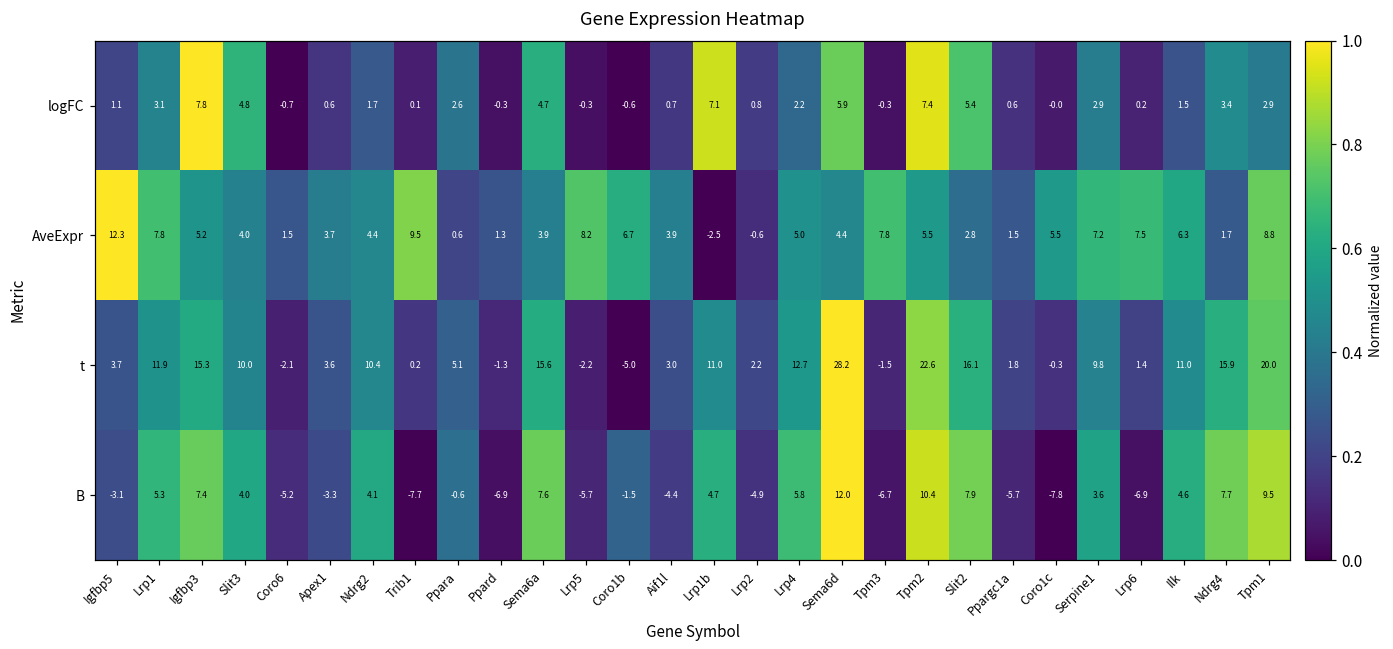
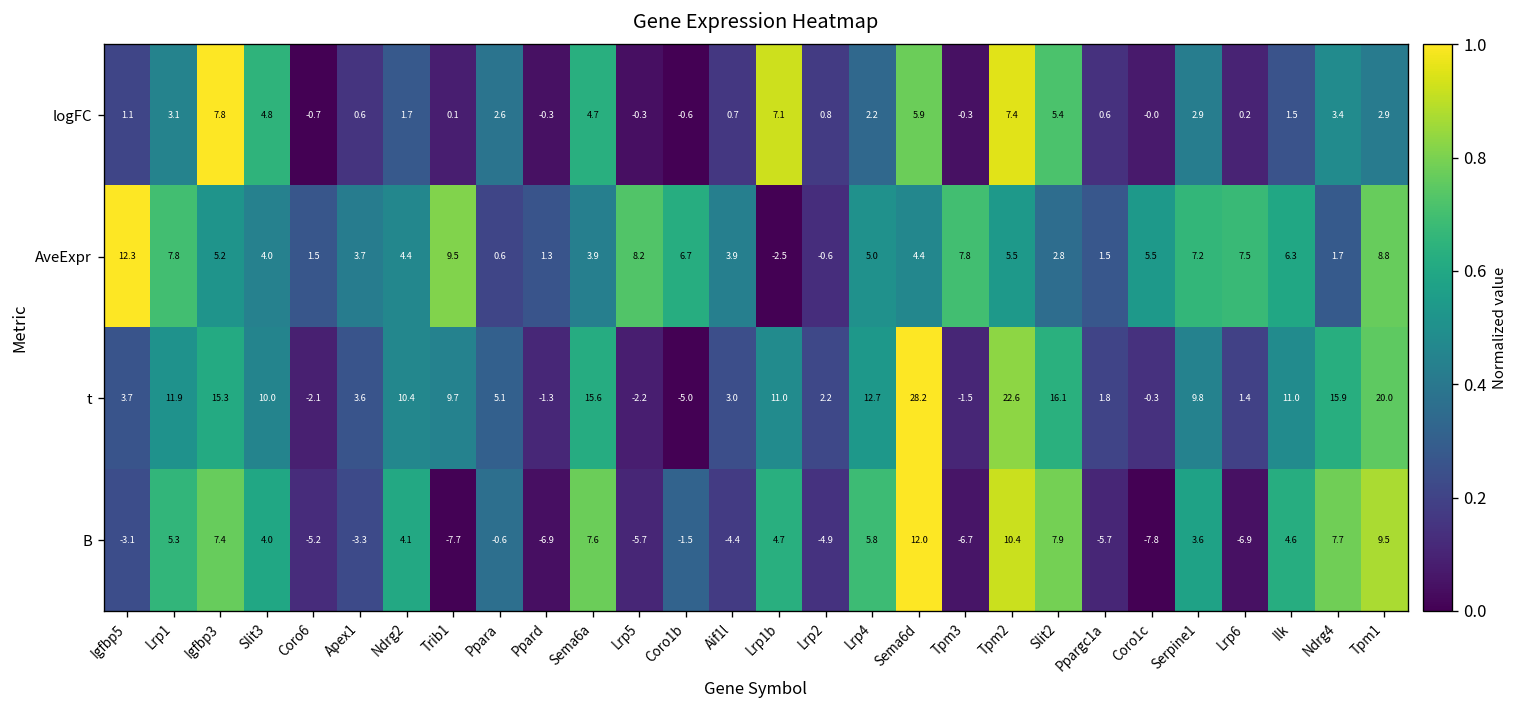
t, Trib1: 0.2 -> 9.7
